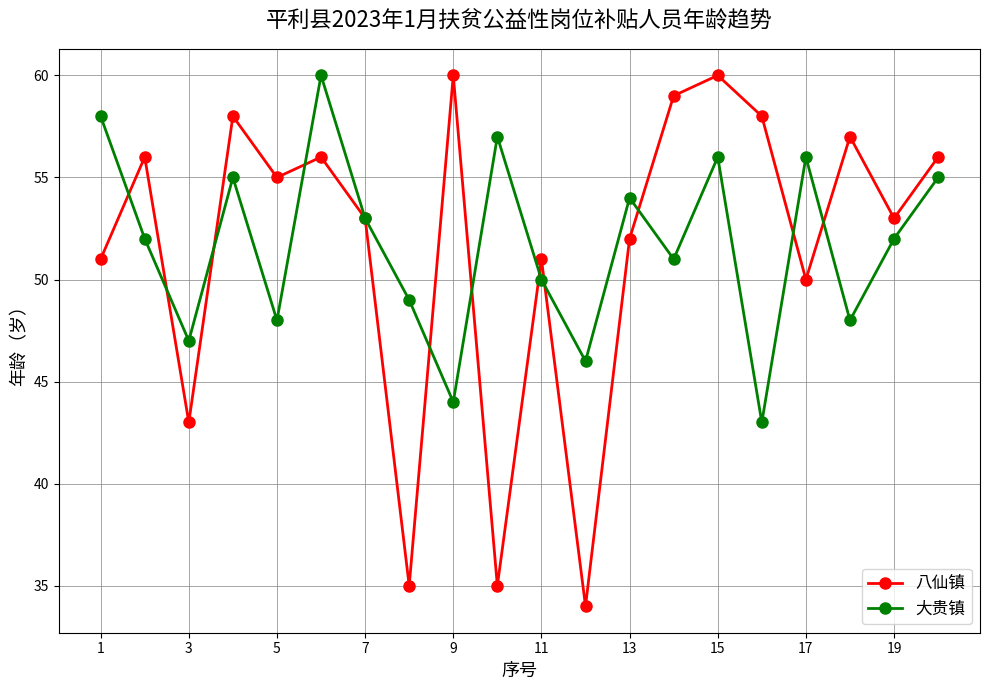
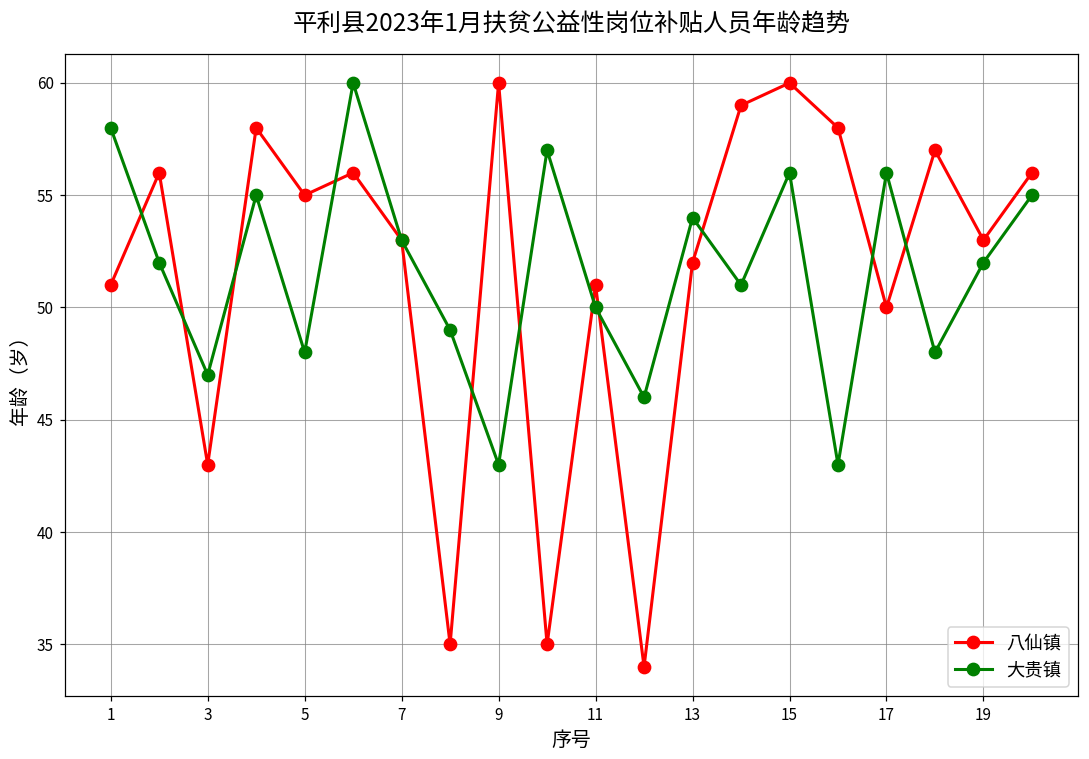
大贵镇, 9: 44 -> 43
